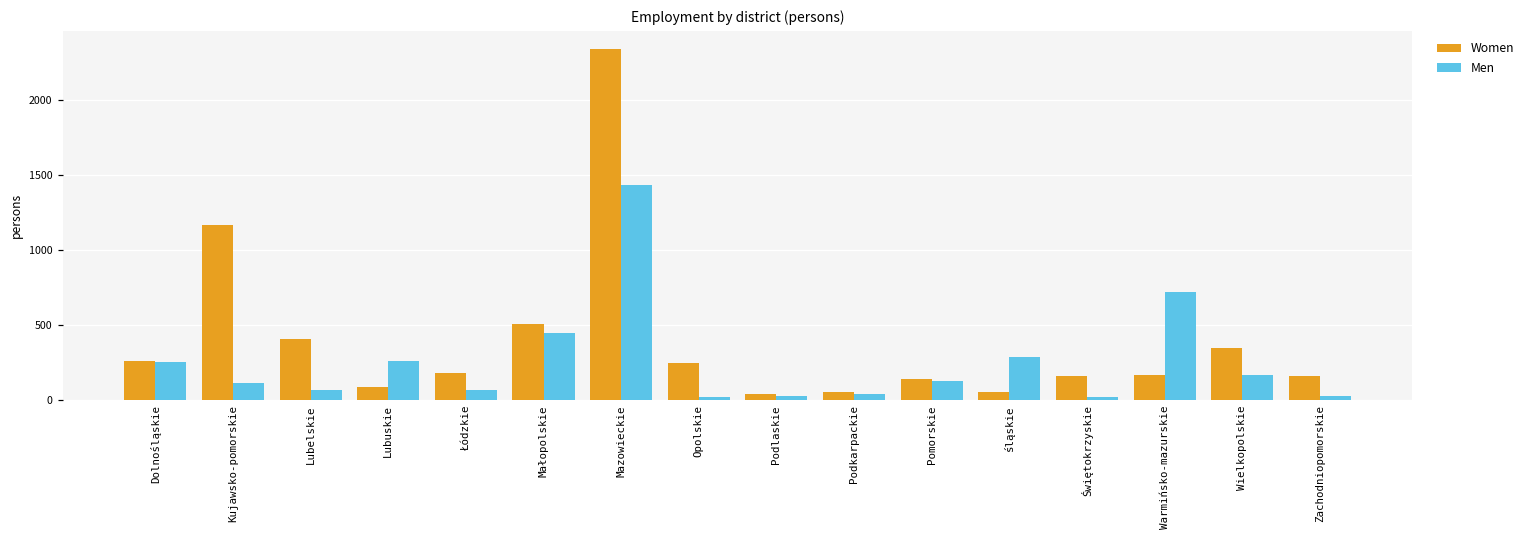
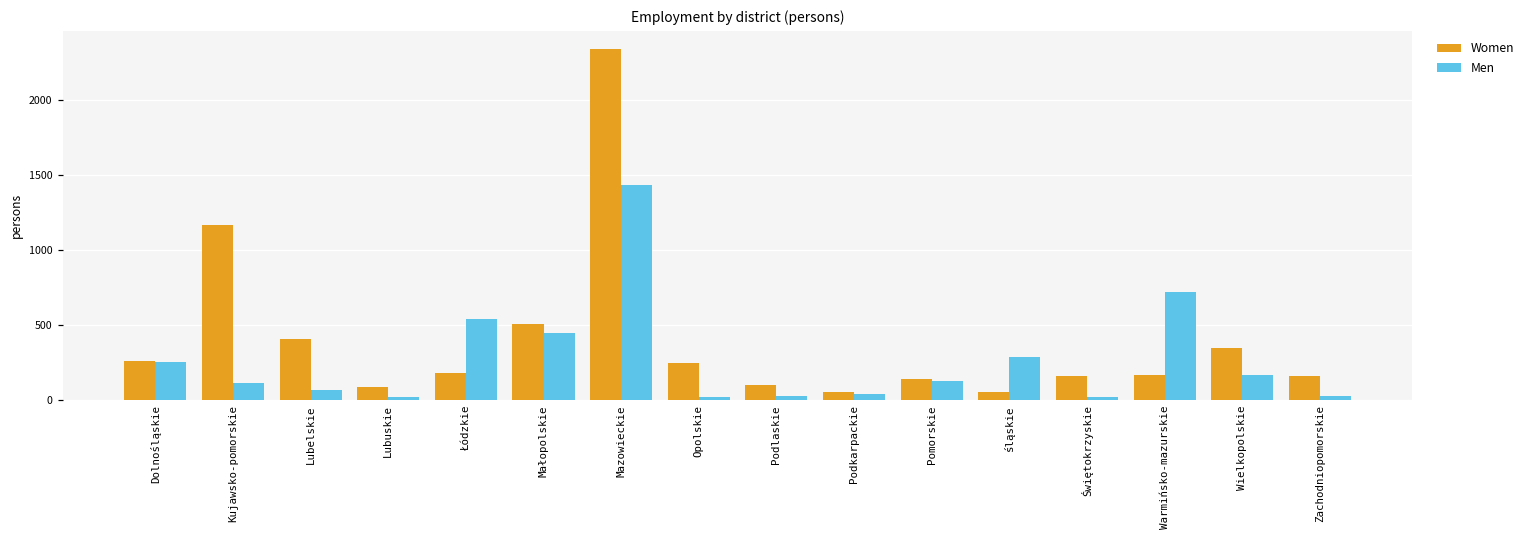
Men, Lubuskie: 260 -> 20
Men, Łódzkie: 60 -> 540
Women, Podlaskie: 40 -> 100
